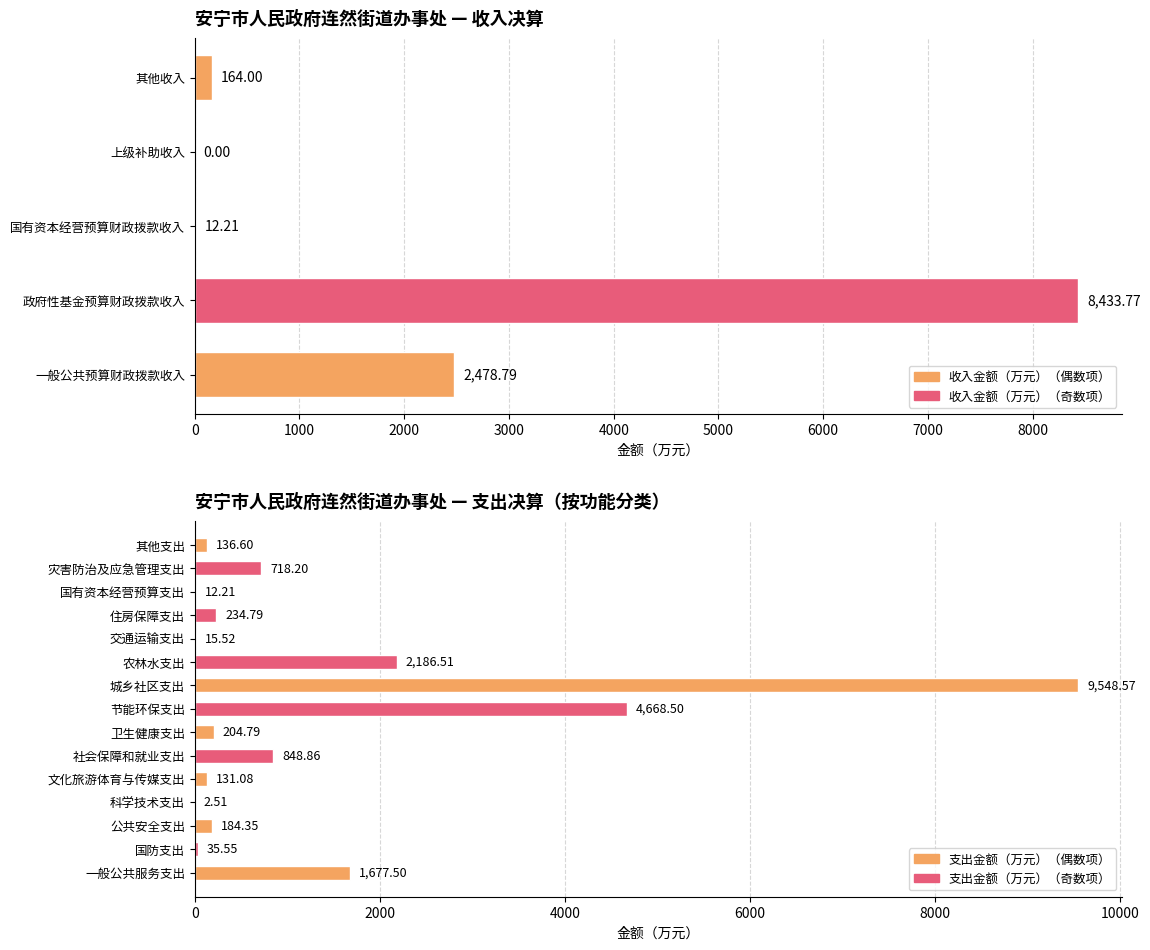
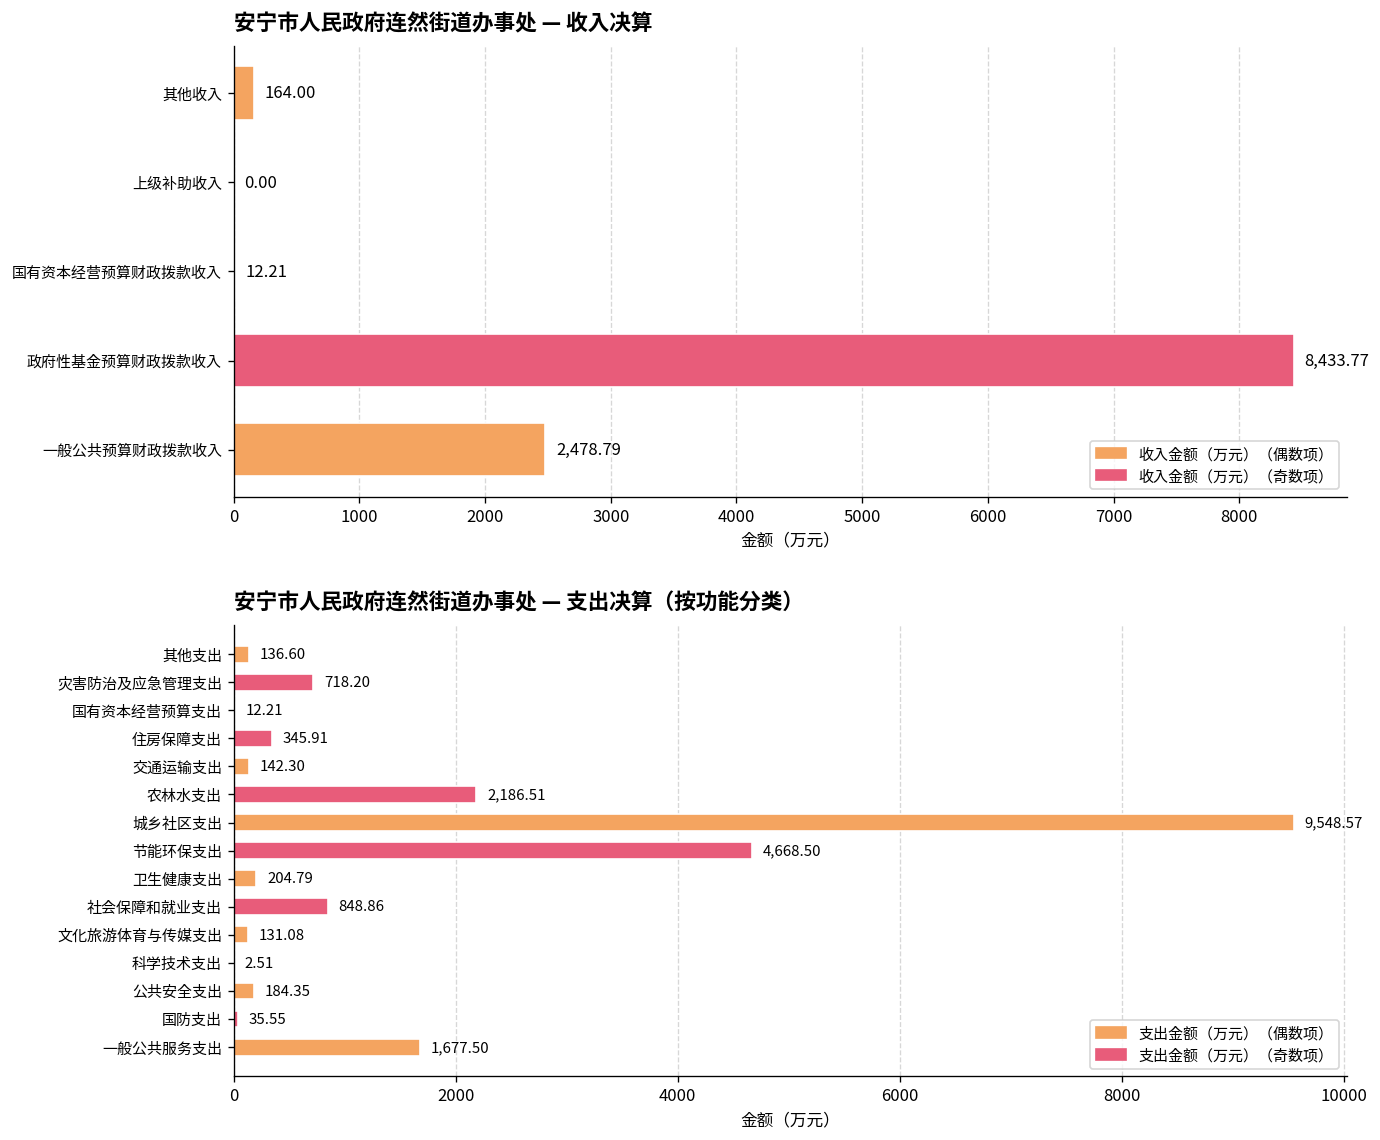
安宁市人民政府连然街道办事处 — 支出决算（按功能分类）, 住房保障支出: 234.79 -> 345.91
安宁市人民政府连然街道办事处 — 支出决算（按功能分类）, 交通运输支出: 15.52 -> 142.30
